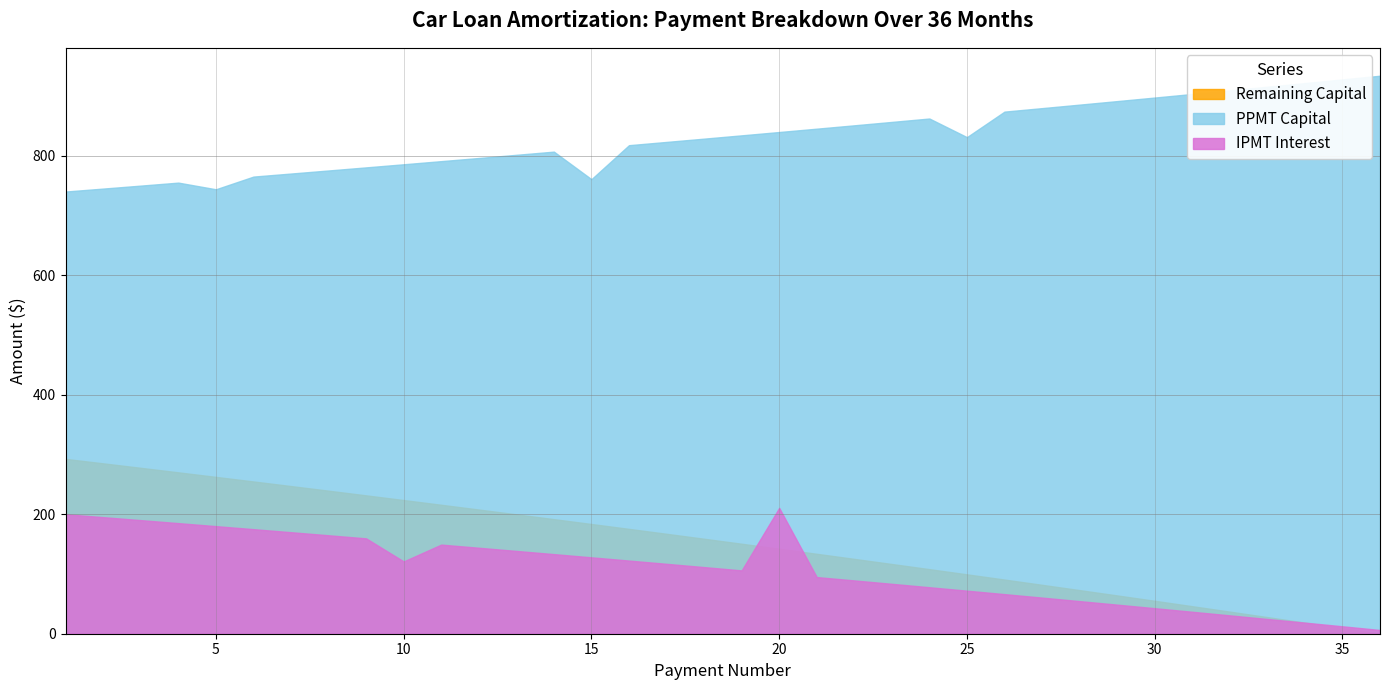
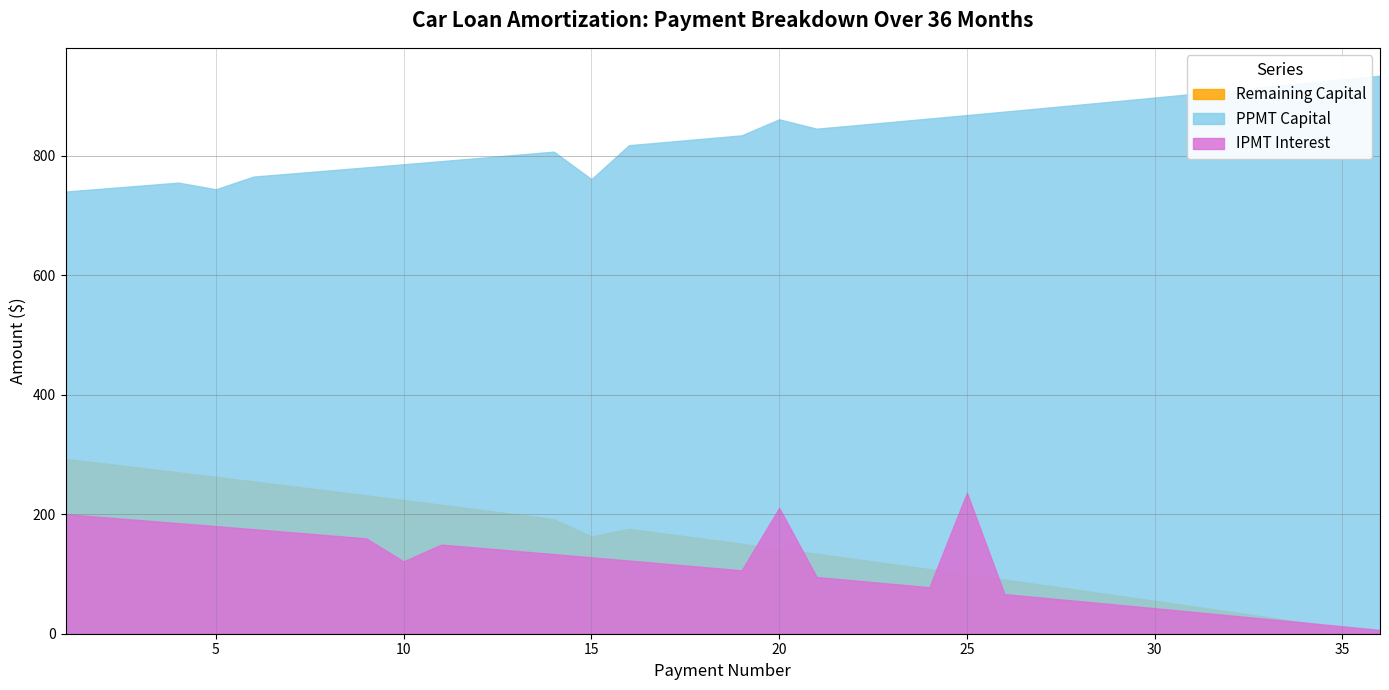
Remaining Capital, 15: 180 -> 160
PPMT Capital, 20: 840 -> 860
PPMT Capital, 25: 830 -> 870
IPMT Interest, 25: 70 -> 240
